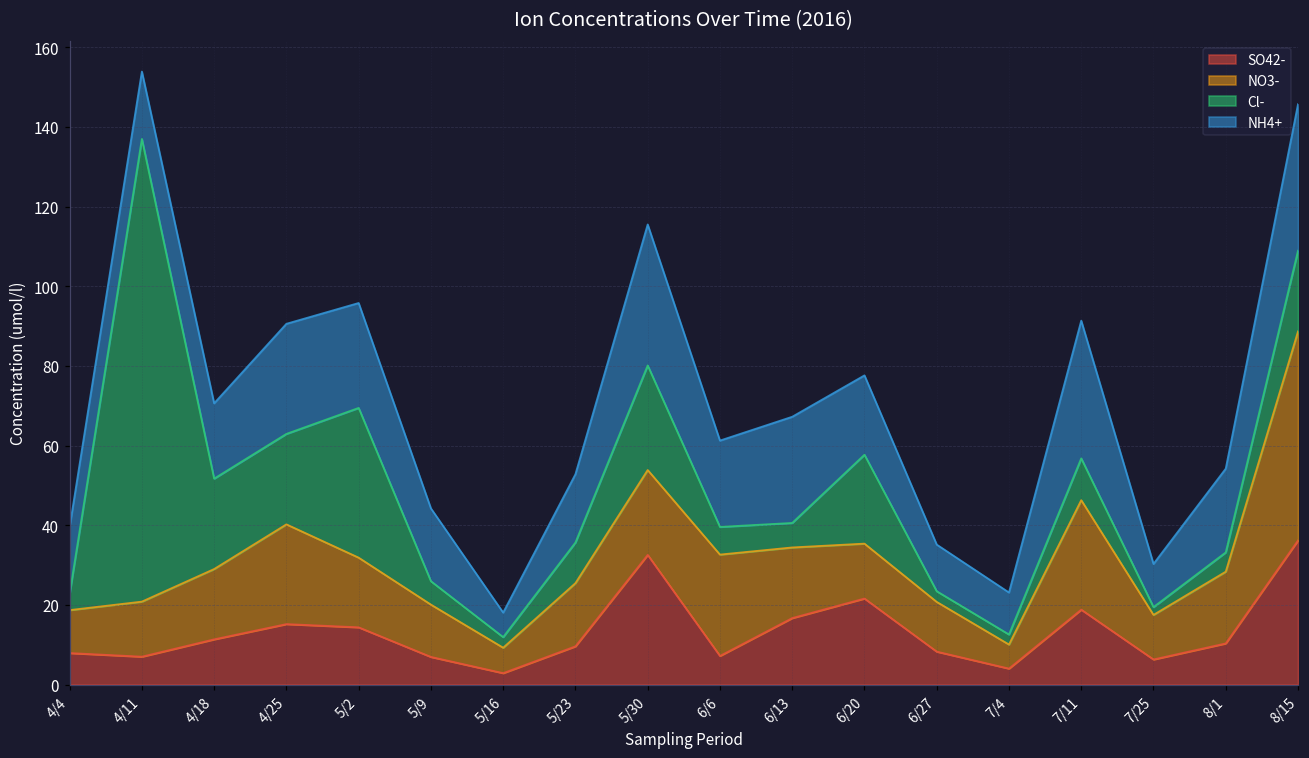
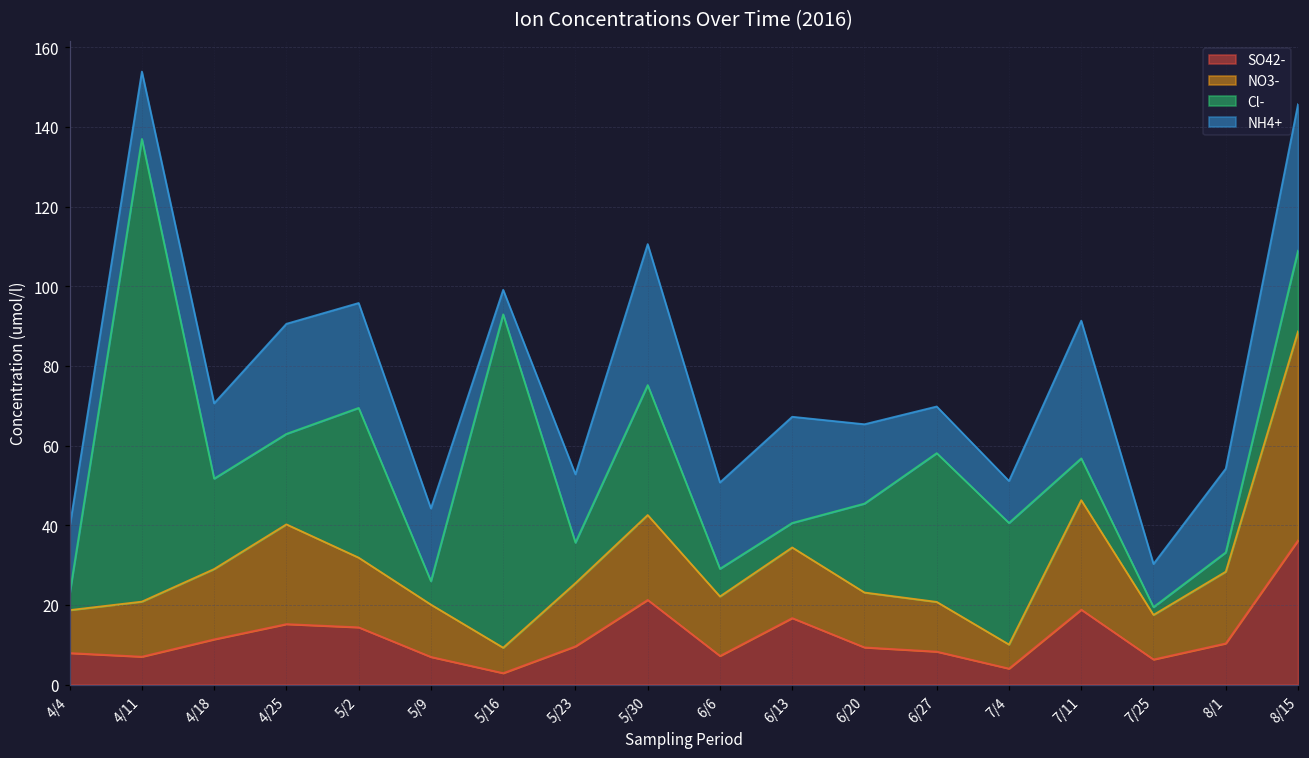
Cl-, 5/16: 3 -> 84
SO42-, 5/30: 33 -> 21
Cl-, 5/30: 26 -> 33
NO3-, 6/6: 25 -> 15
SO42-, 6/20: 22 -> 9
Cl-, 6/27: 3 -> 37
Cl-, 7/4: 3 -> 31
